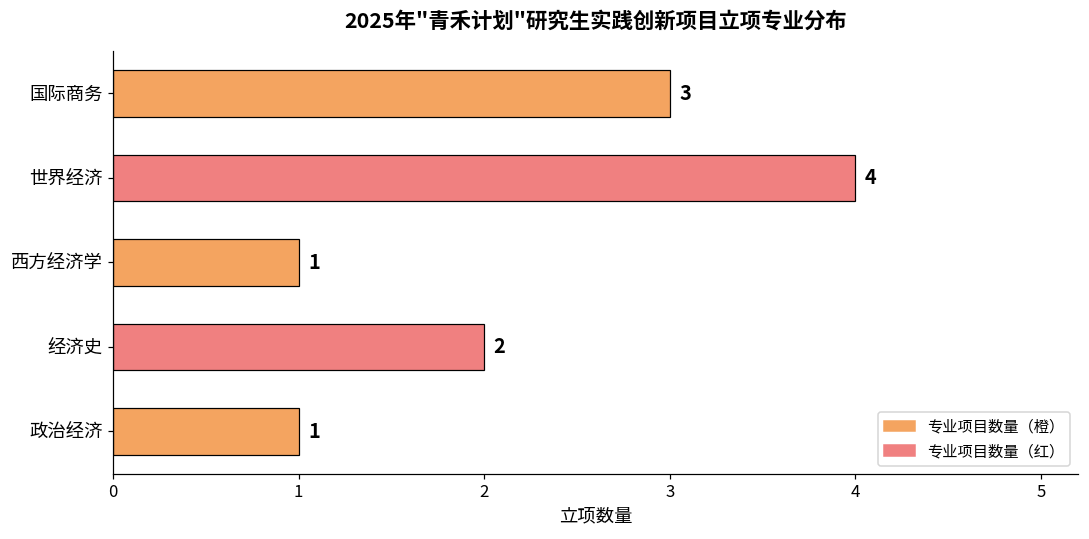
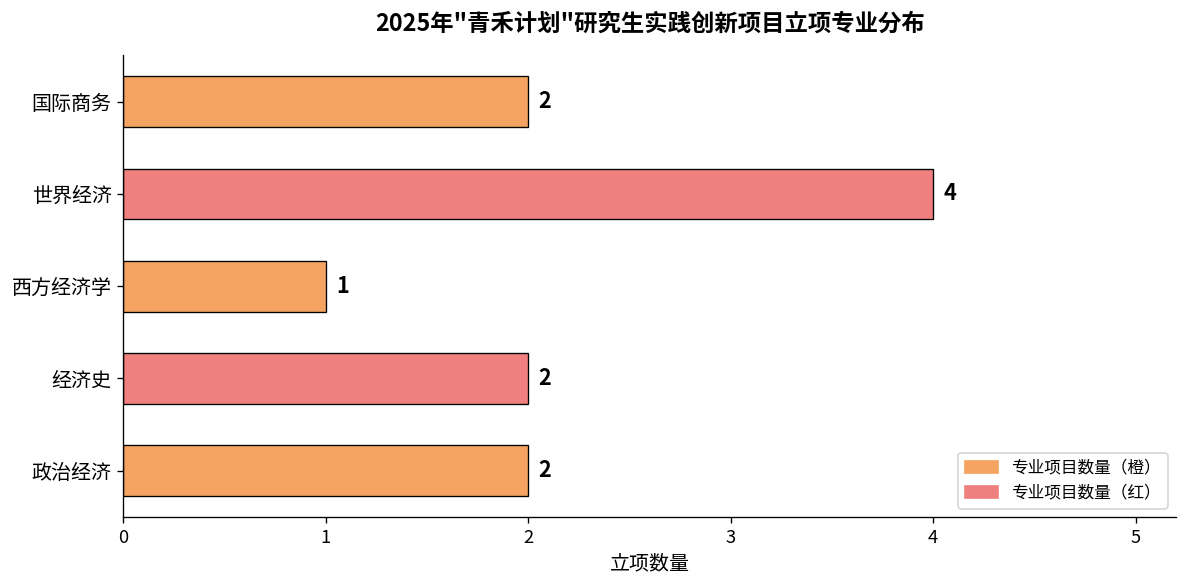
国际商务: 3 -> 2
政治经济: 1 -> 2
